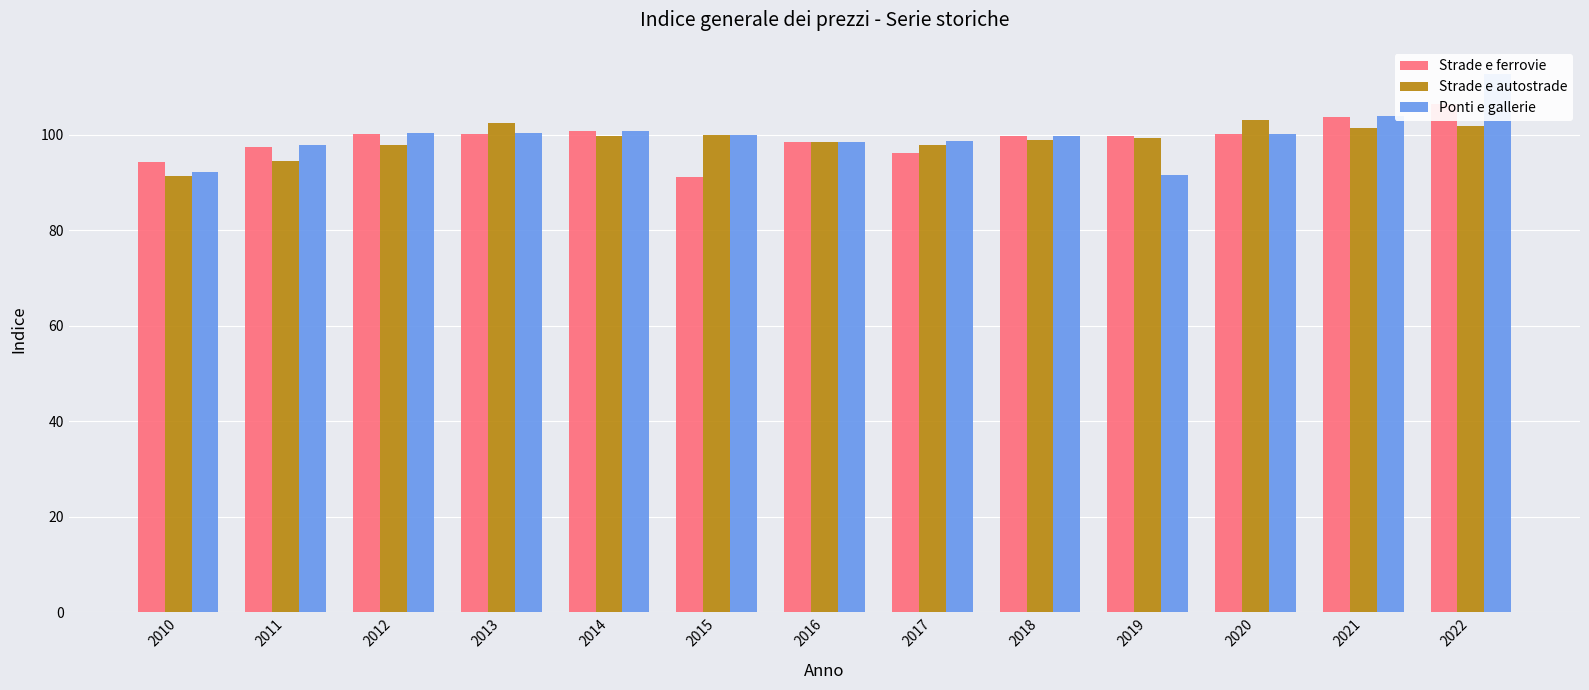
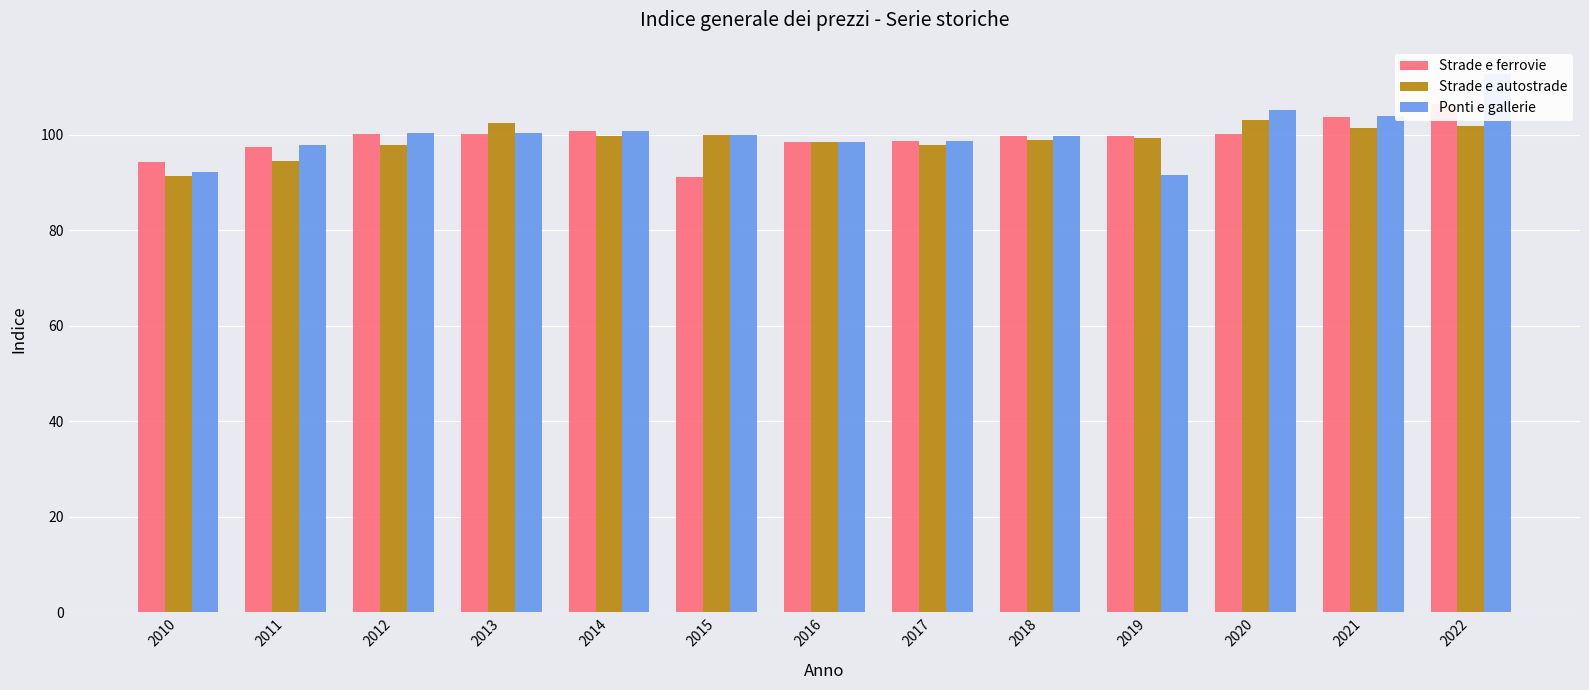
Strade e ferrovie, 2017: 96 -> 99
Ponti e gallerie, 2020: 100 -> 105
